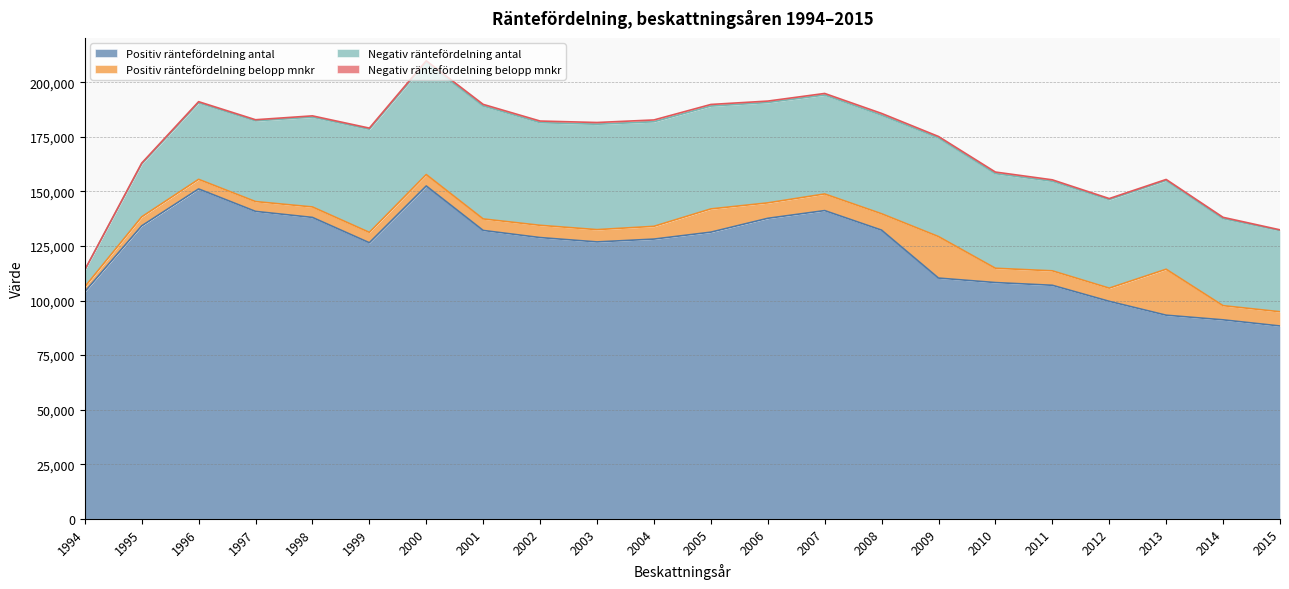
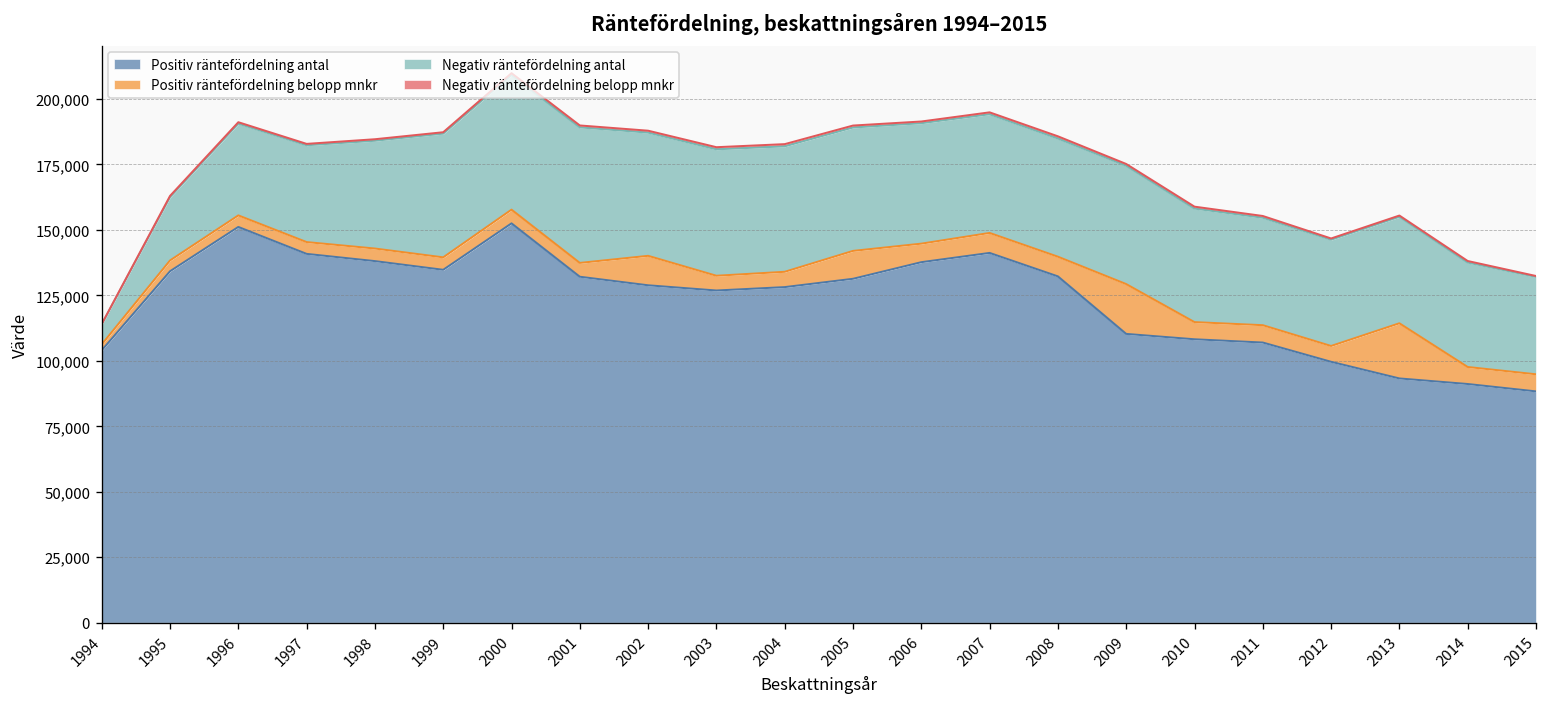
Positiv räntefördelning antal, 1999: 126,000 -> 135,000
Positiv räntefördelning belopp mnkr, 2002: 6,000 -> 11,000
